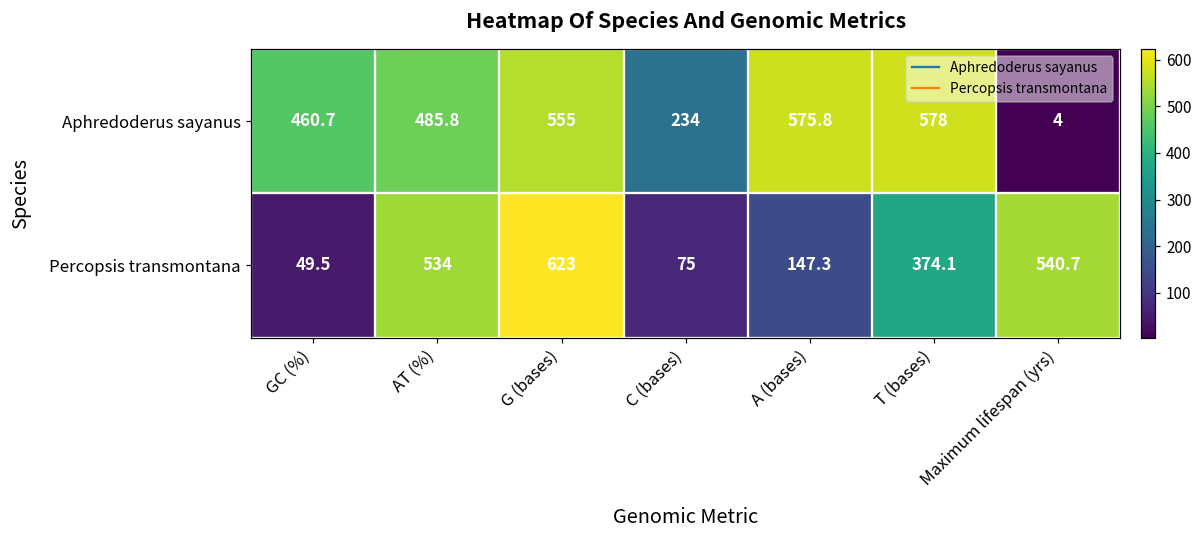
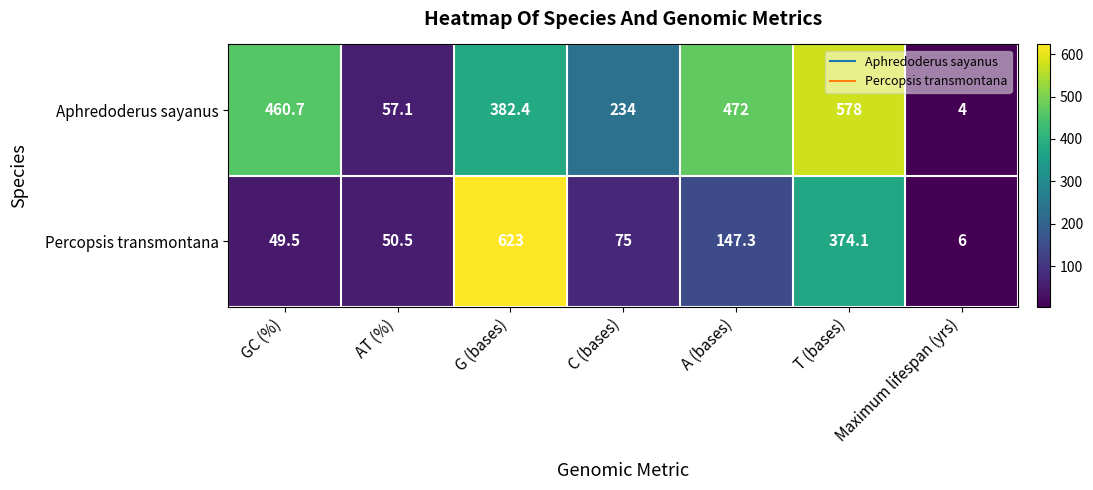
Aphredoderus sayanus, AT (%): 485.8 -> 57.1
Aphredoderus sayanus, G (bases): 555 -> 382.4
Aphredoderus sayanus, A (bases): 575.8 -> 472
Percopsis transmontana, AT (%): 534 -> 50.5
Percopsis transmontana, Maximum lifespan (yrs): 540.7 -> 6
